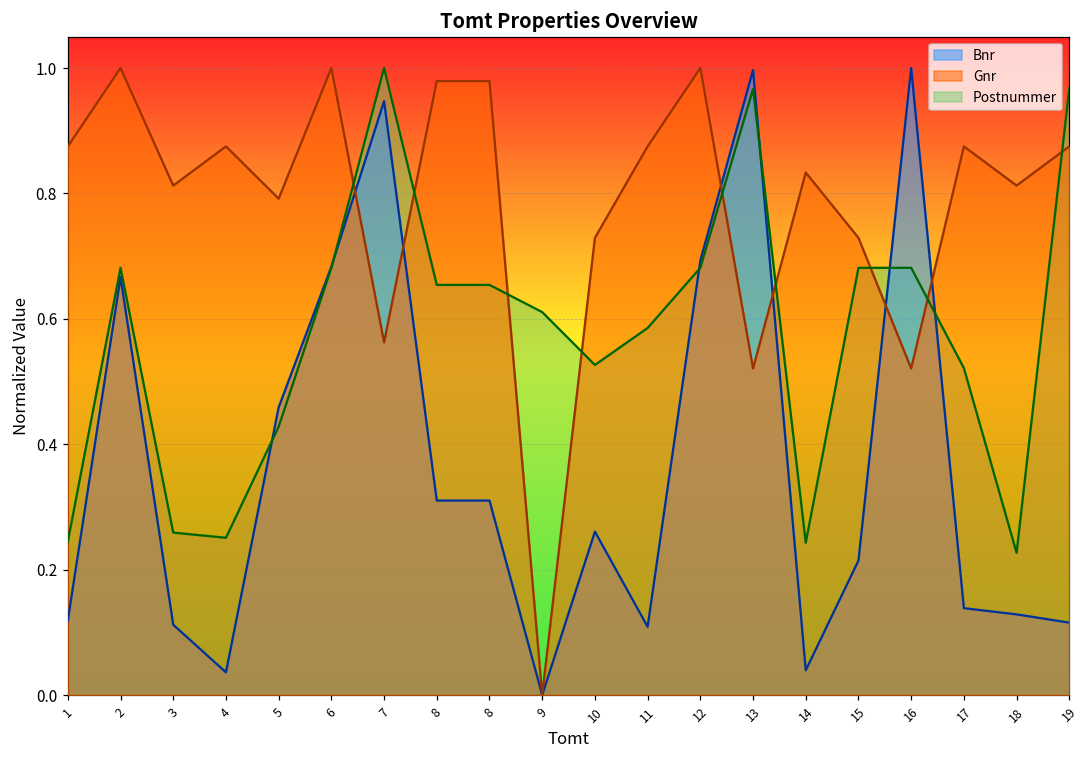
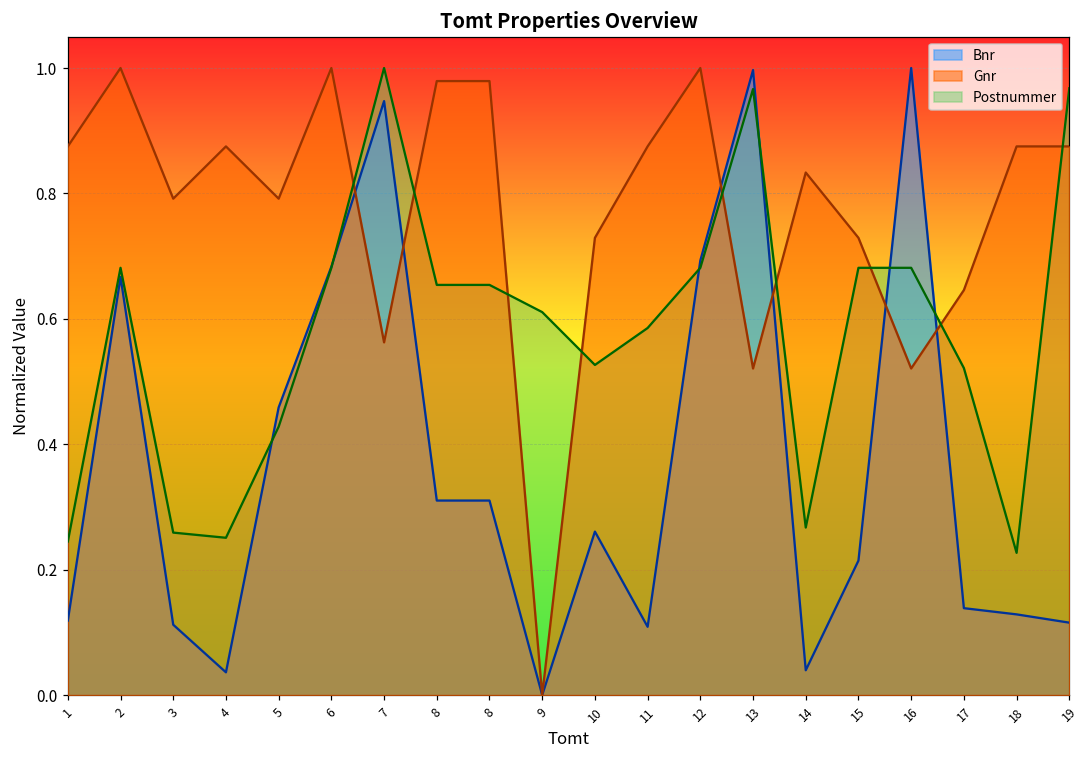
Gnr, 3: 0.81 -> 0.79
Postnummer, 14: 0.24 -> 0.27
Gnr, 17: 0.88 -> 0.65
Gnr, 18: 0.81 -> 0.88
